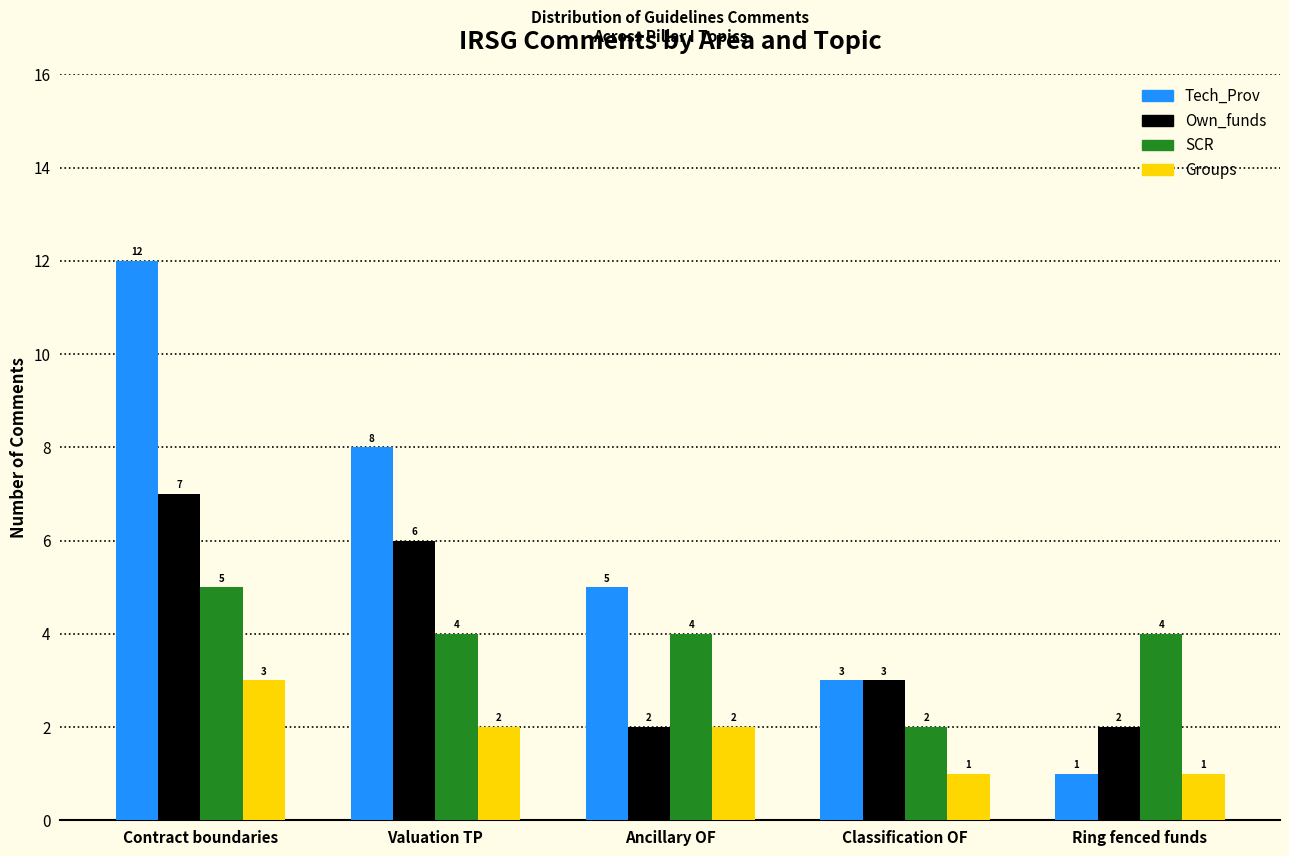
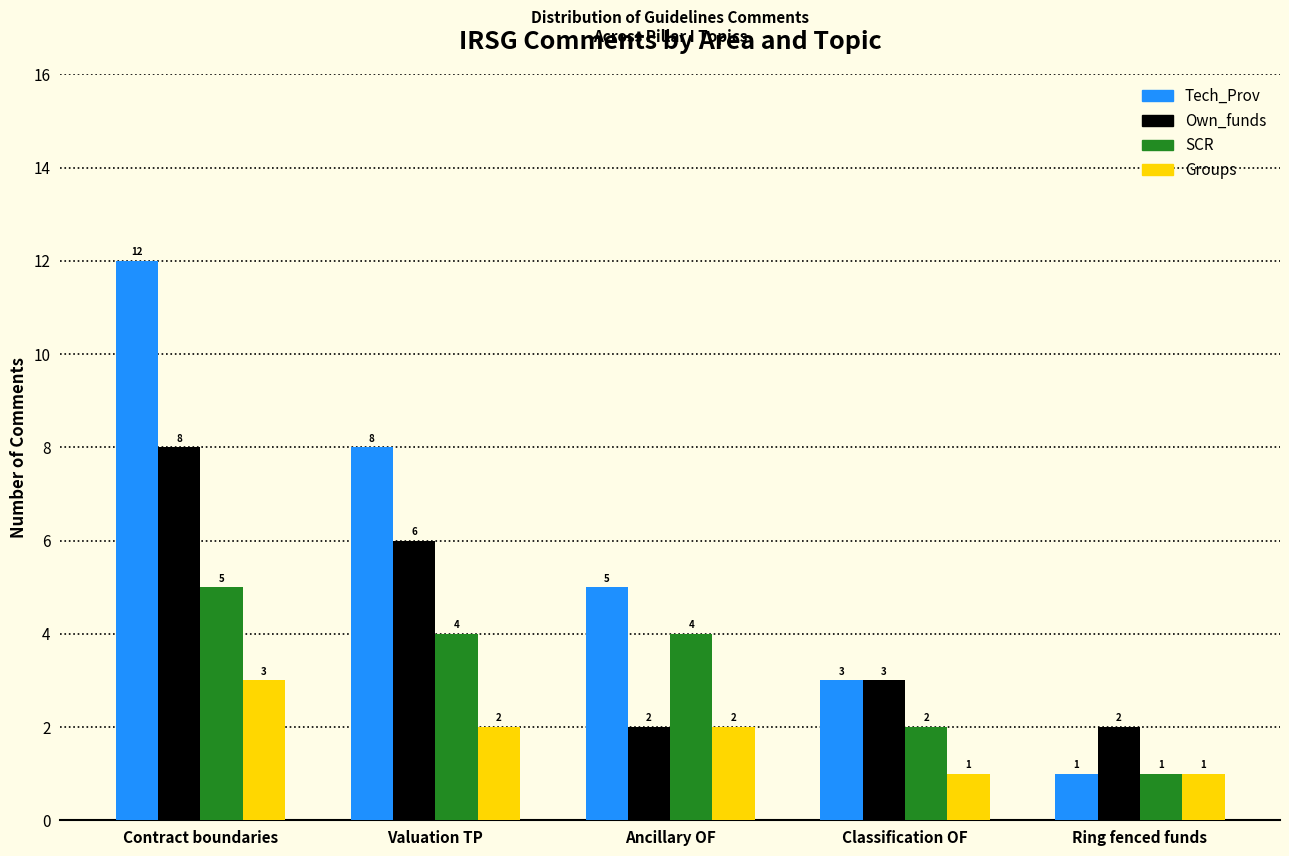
Own_funds, Contract boundaries: 7 -> 8
SCR, Ring fenced funds: 4 -> 1
